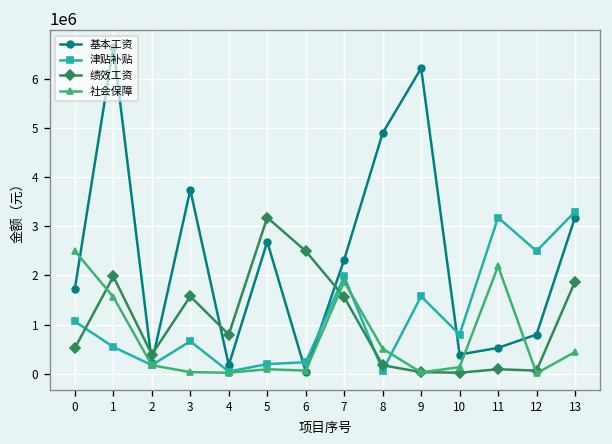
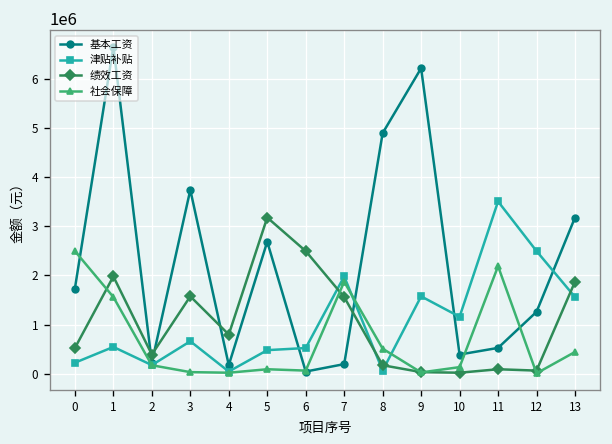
津贴补贴, 0: 1100000 -> 200000
津贴补贴, 5: 200000 -> 500000
津贴补贴, 6: 200000 -> 500000
基本工资, 7: 2300000 -> 200000
津贴补贴, 10: 800000 -> 1200000
津贴补贴, 11: 3200000 -> 3500000
基本工资, 12: 800000 -> 1300000
津贴补贴, 13: 3300000 -> 1600000
